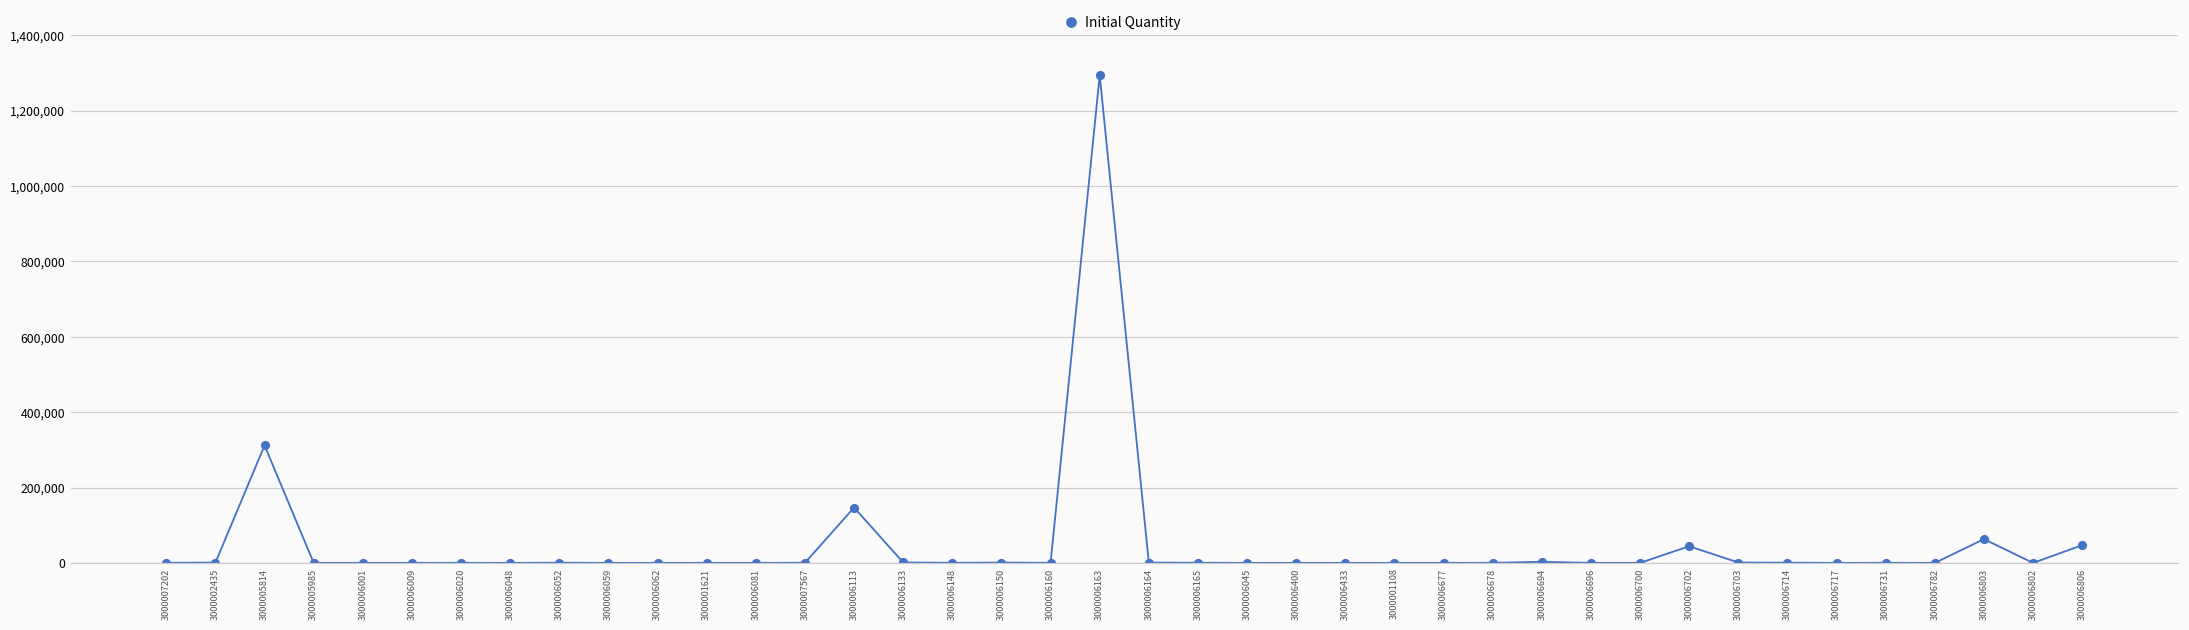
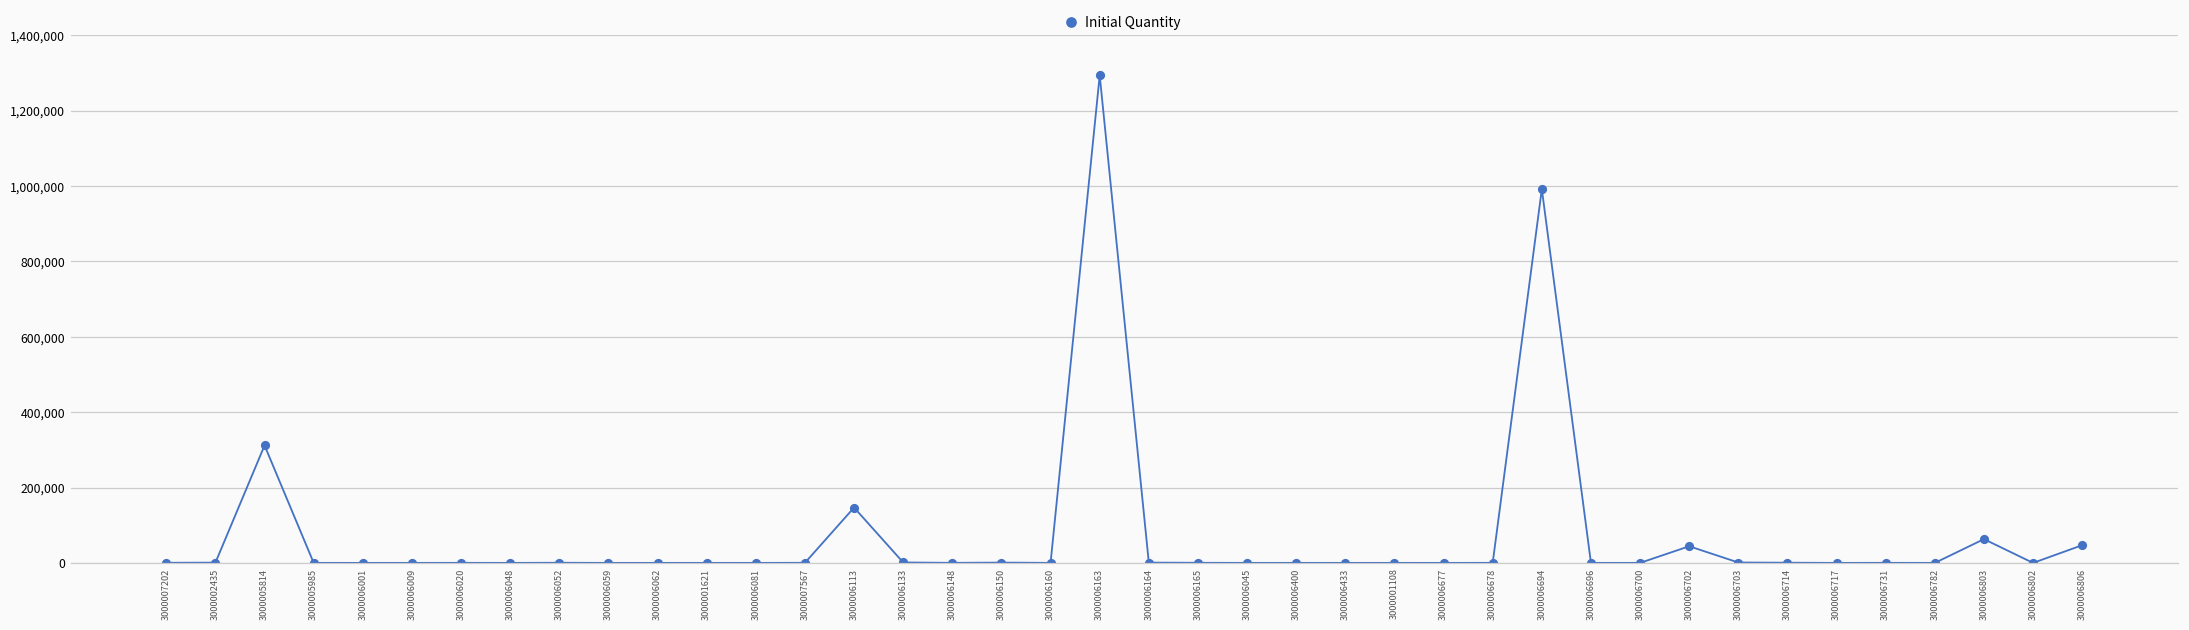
3000006694: 0 -> 990,000
